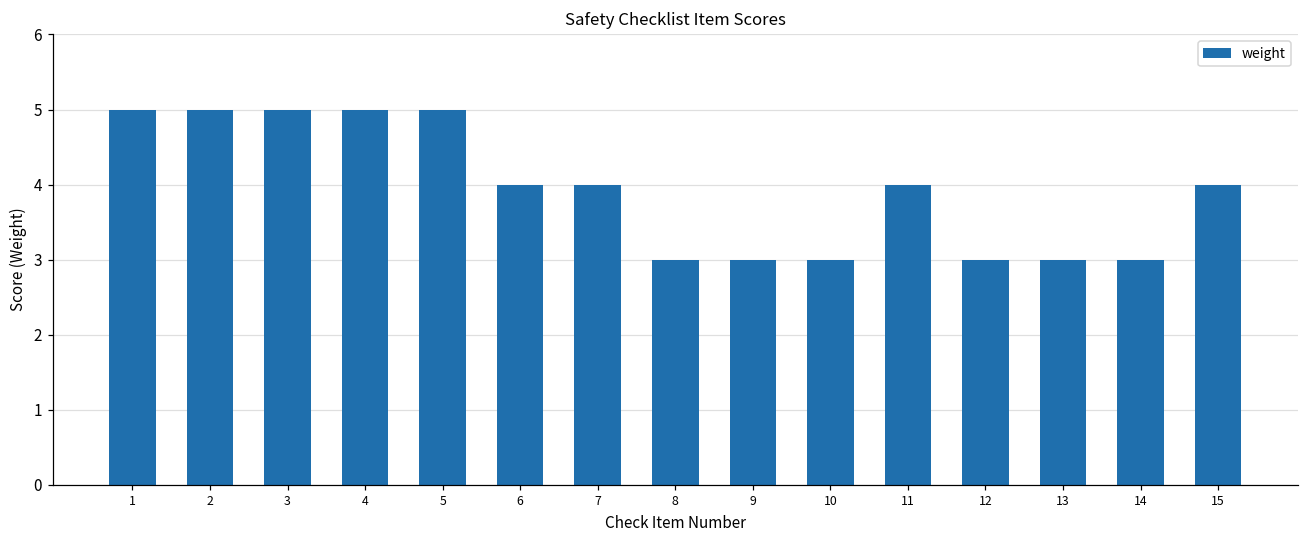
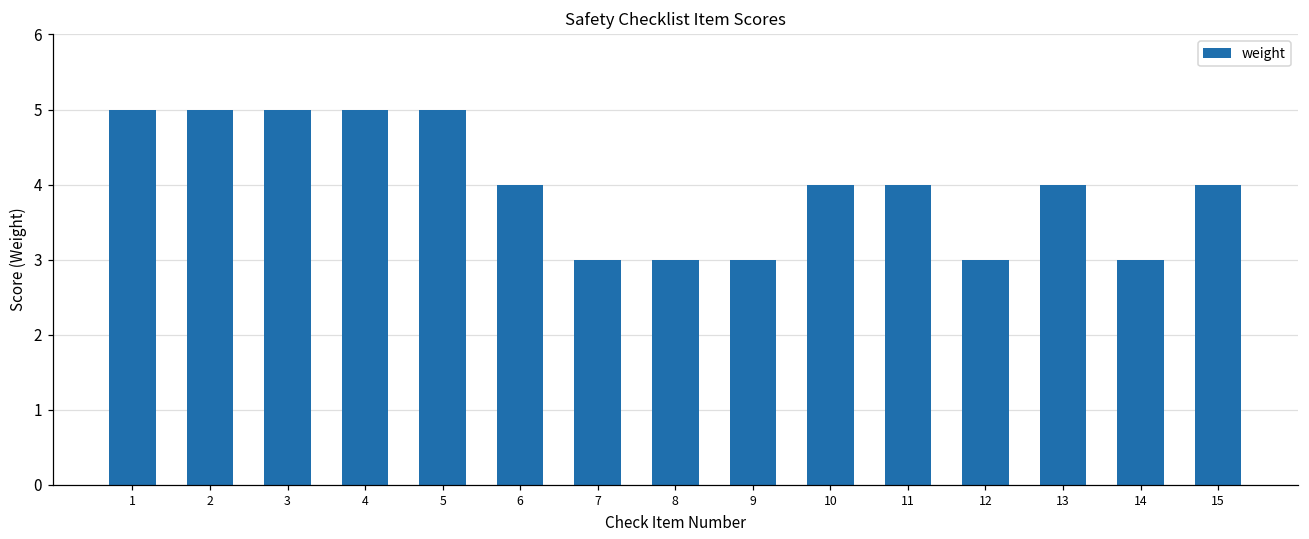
7: 4 -> 3
10: 3 -> 4
13: 3 -> 4
